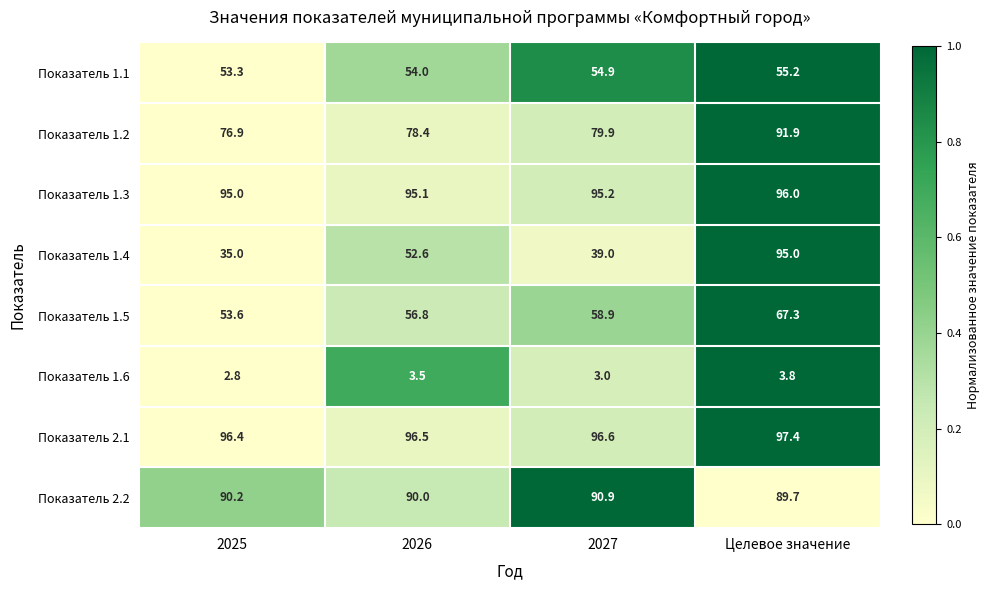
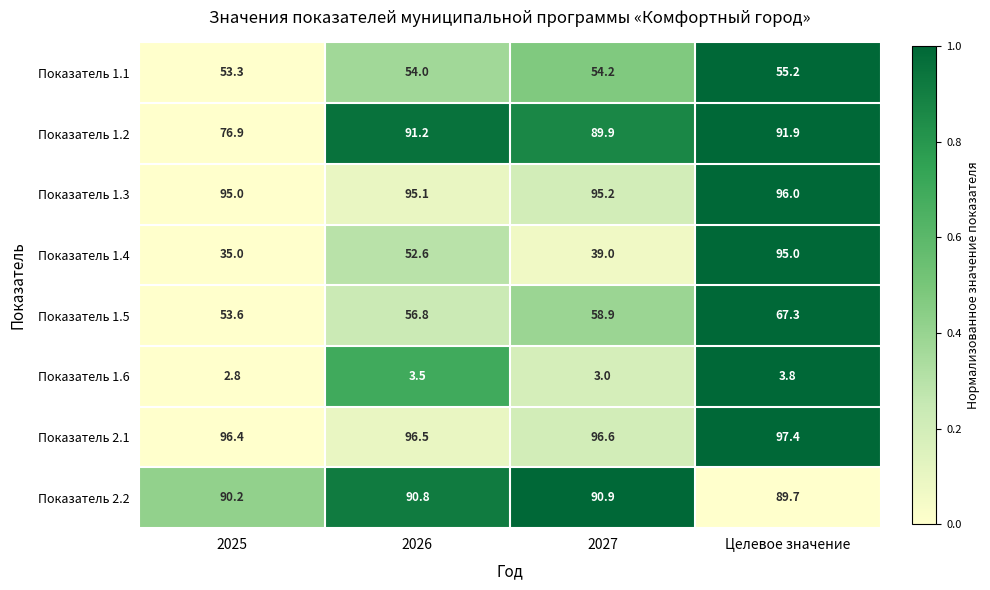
Показатель 1.1, 2027: 54.9 -> 54.2
Показатель 1.2, 2026: 78.4 -> 91.2
Показатель 1.2, 2027: 79.9 -> 89.9
Показатель 2.2, 2026: 90.0 -> 90.8
